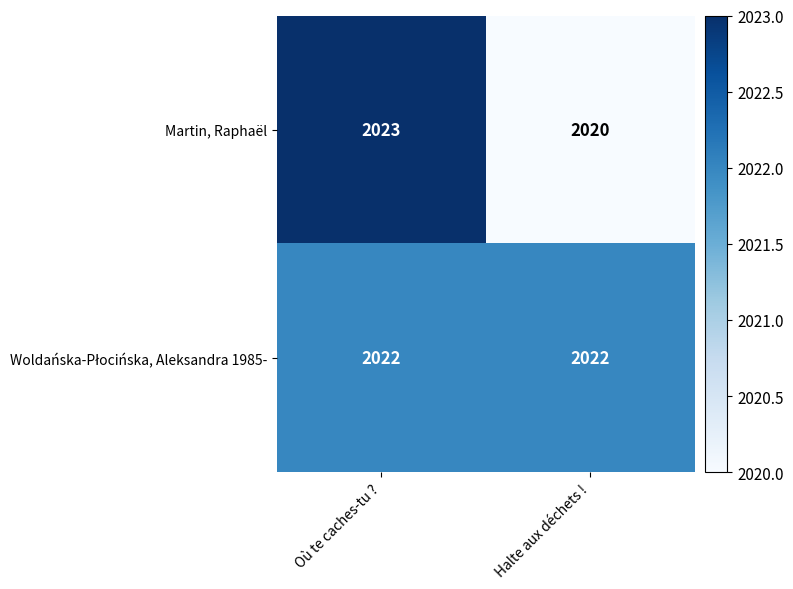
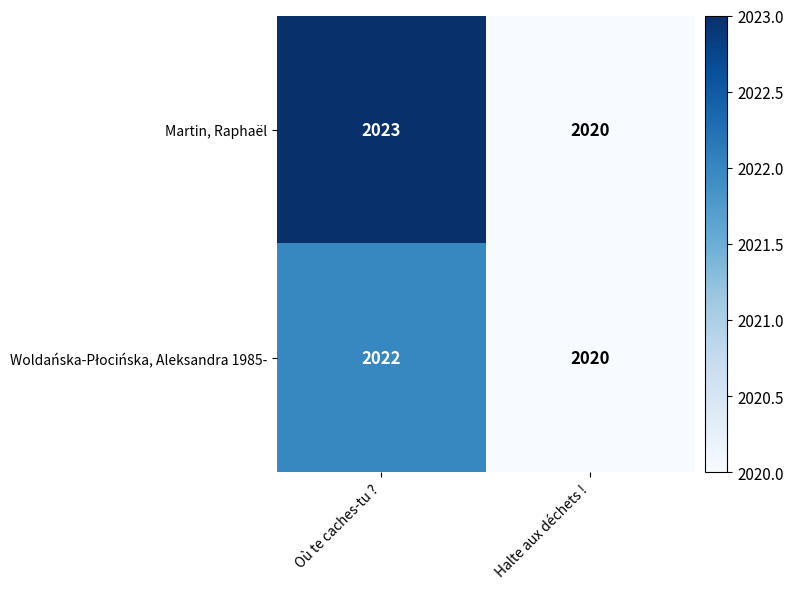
Woldańska-Płocińska, Aleksandra 1985-, Halte aux déchets !: 2022 -> 2020
